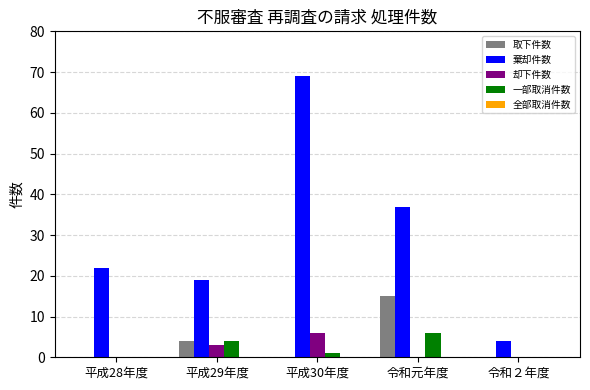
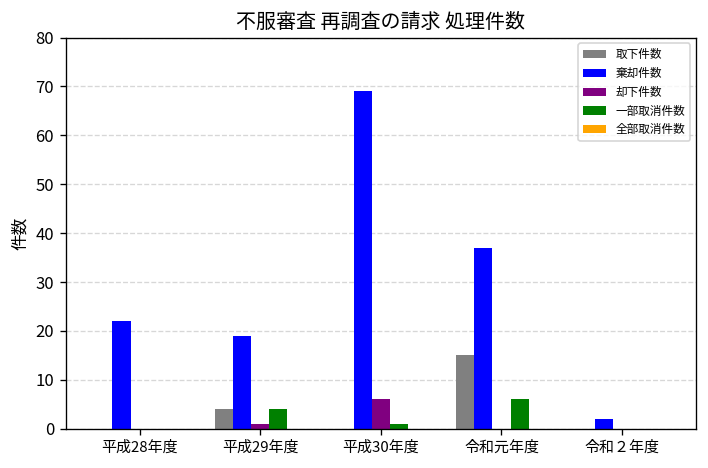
却下件数, 平成29年度: 3 -> 1
棄却件数, 令和２年度: 4 -> 2
